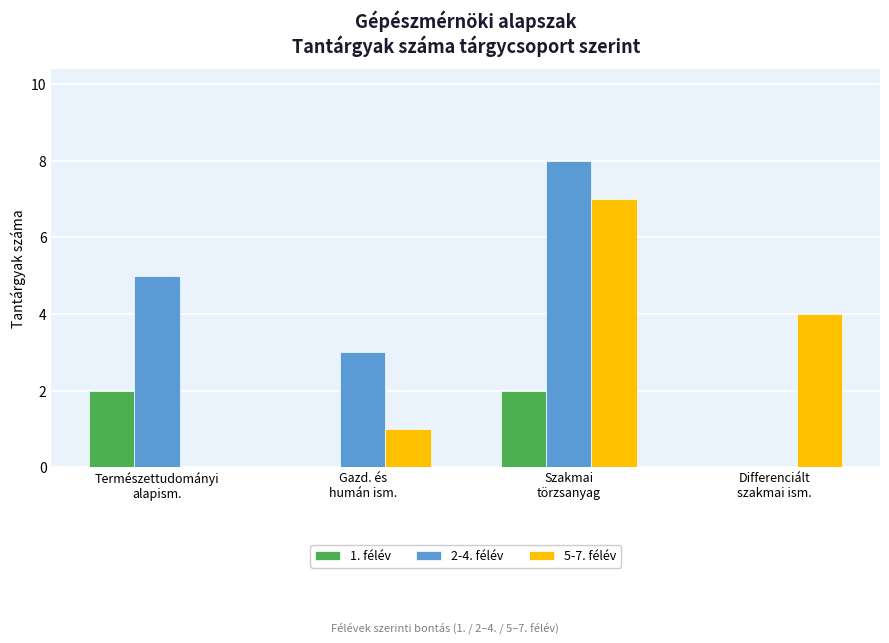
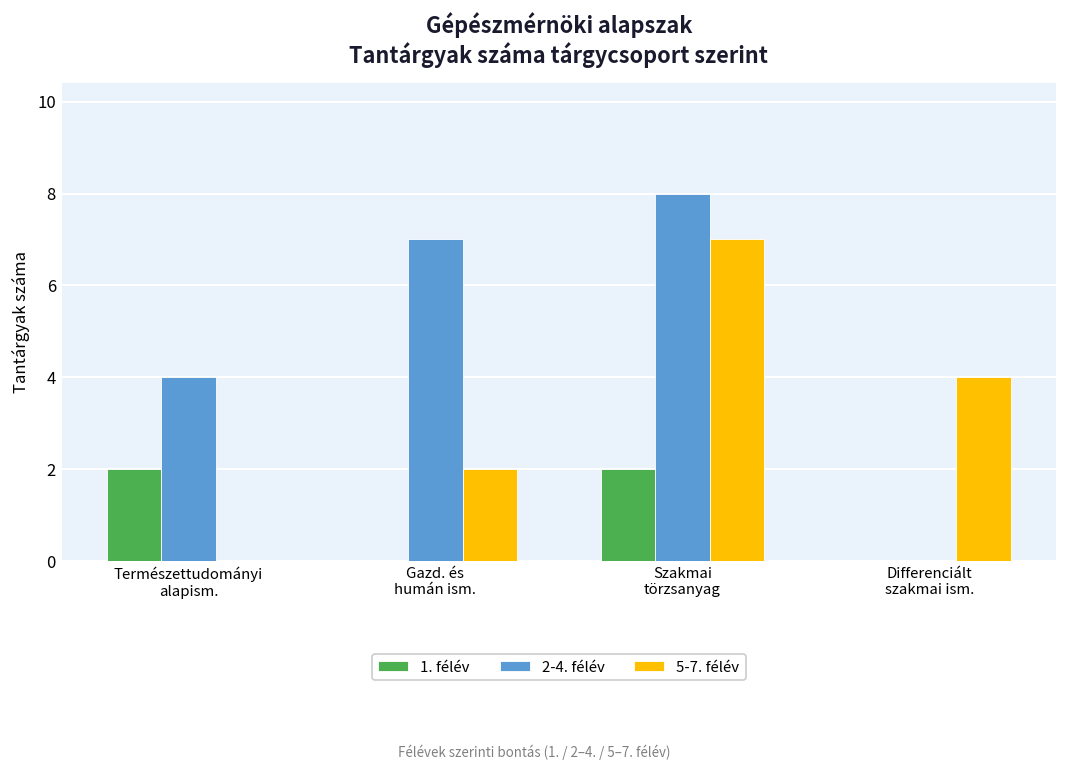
2-4. félév, Természettudományi alapism.: 5 -> 4
2-4. félév, Gazd. és humán ism.: 3 -> 7
5-7. félév, Gazd. és humán ism.: 1 -> 2
